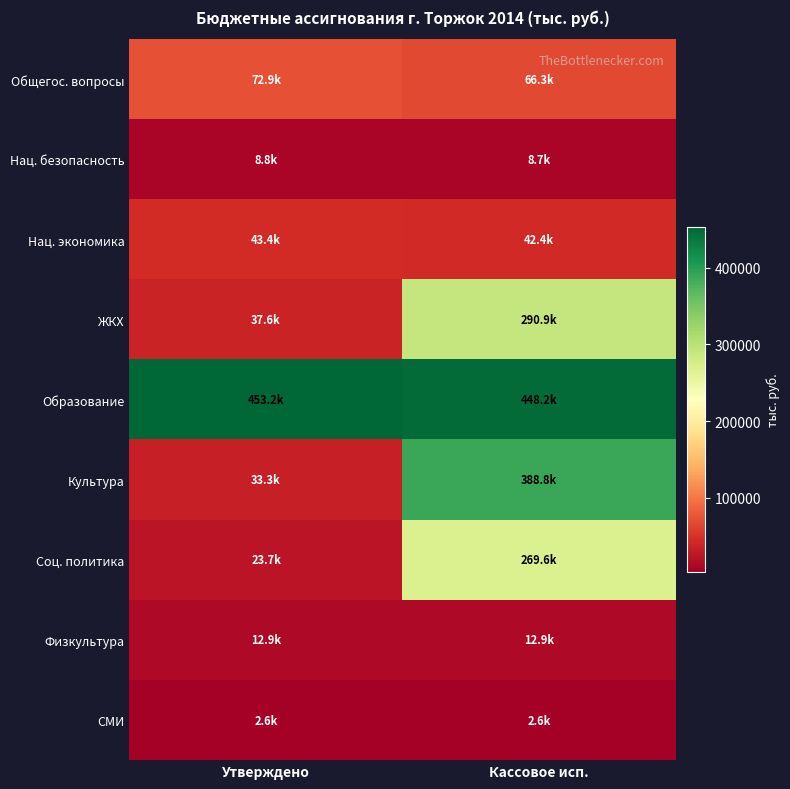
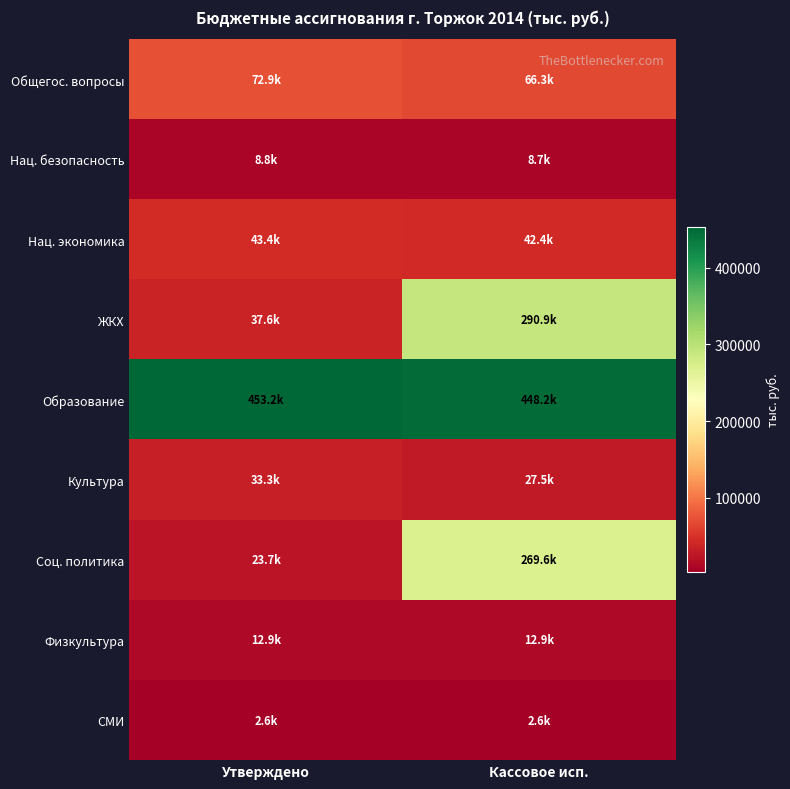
Культура, Кассовое исп.: 388.8k -> 27.5k
